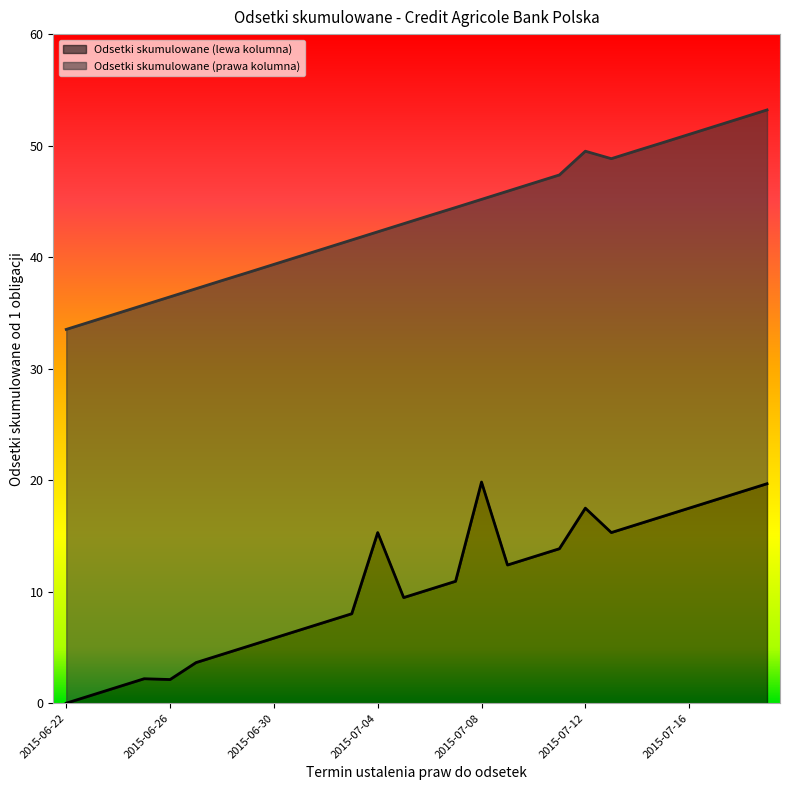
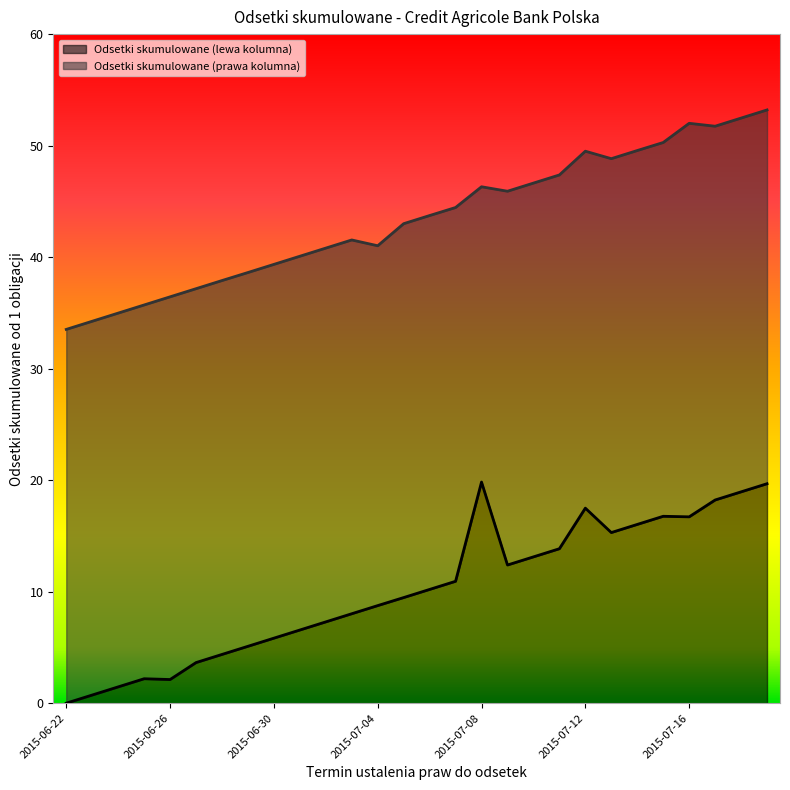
Odsetki skumulowane (lewa kolumna), 2015-07-04: 15.3 -> 8.8
Odsetki skumulowane (prawa kolumna), 2015-07-04: 42.3 -> 41.0
Odsetki skumulowane (prawa kolumna), 2015-07-08: 45.2 -> 46.3
Odsetki skumulowane (lewa kolumna), 2015-07-16: 17.5 -> 16.7
Odsetki skumulowane (prawa kolumna), 2015-07-16: 51.0 -> 52.0
